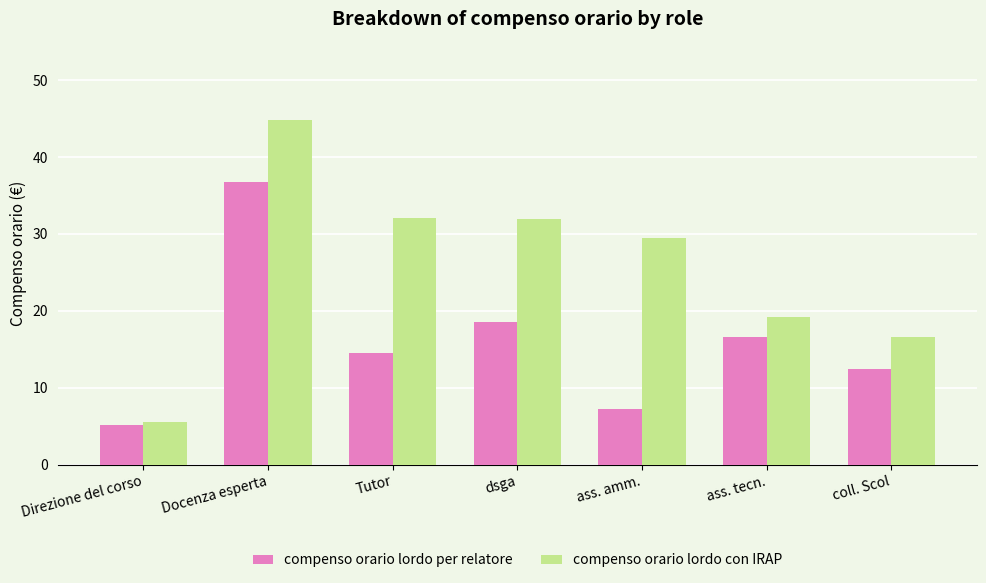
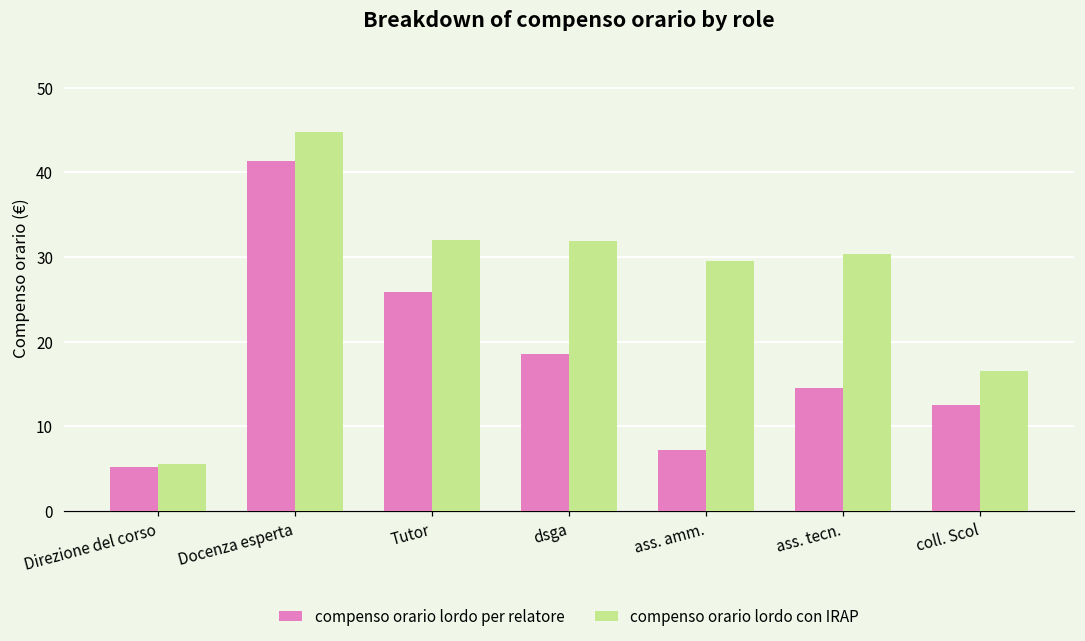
compenso orario lordo per relatore, Docenza esperta: 37 -> 41
compenso orario lordo per relatore, Tutor: 14 -> 26
compenso orario lordo per relatore, ass. tecn.: 17 -> 15
compenso orario lordo con IRAP, ass. tecn.: 19 -> 30
